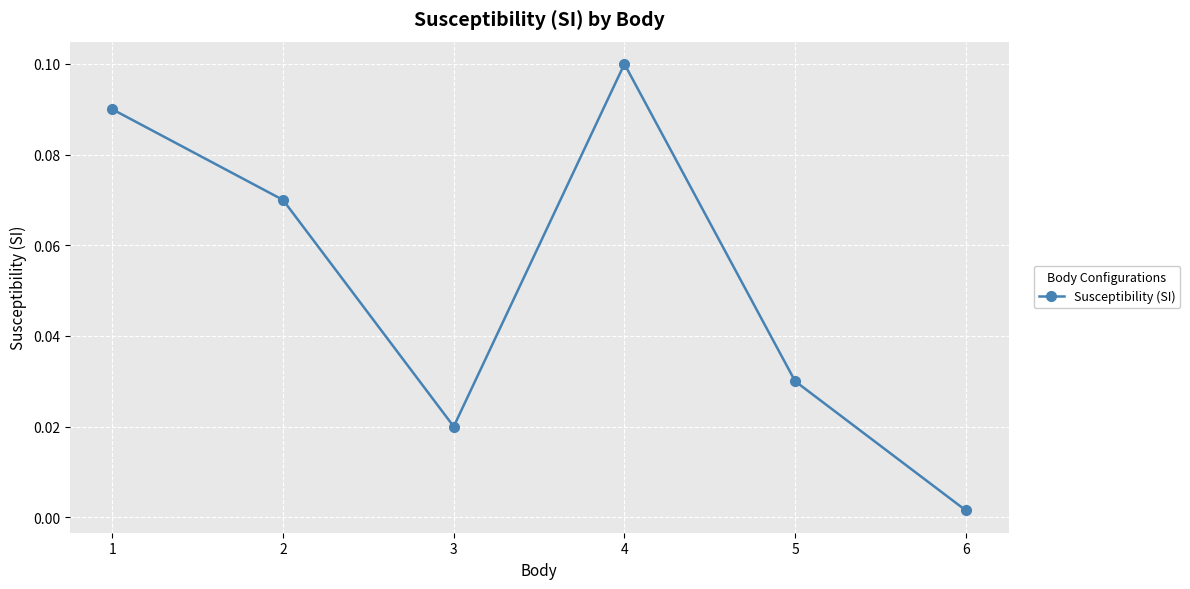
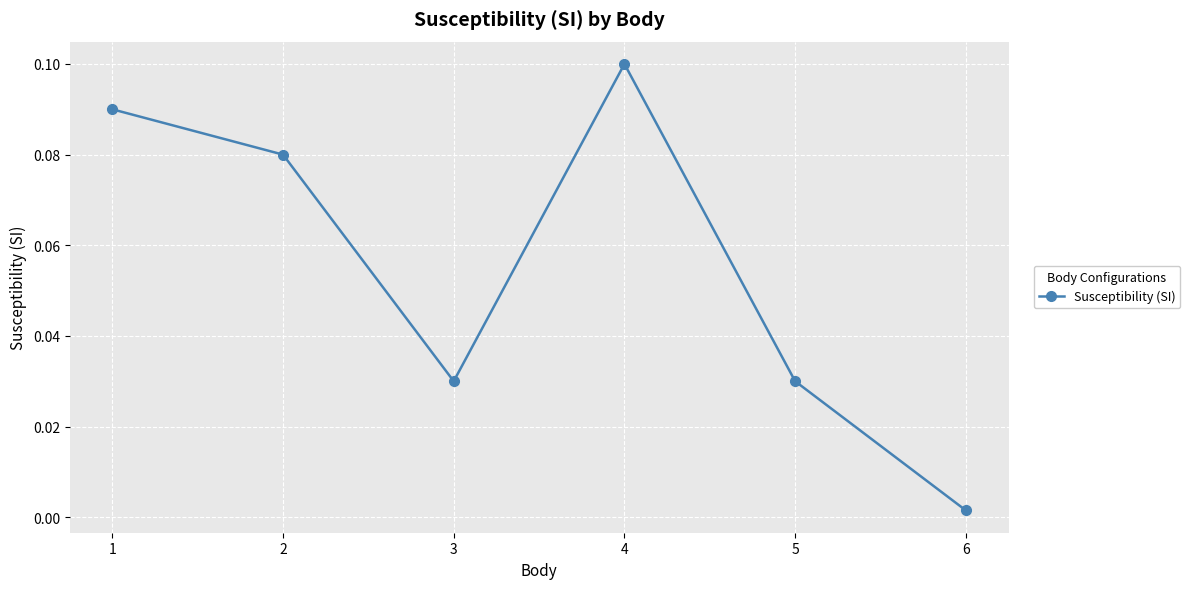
2: 0.07 -> 0.08
3: 0.02 -> 0.03
